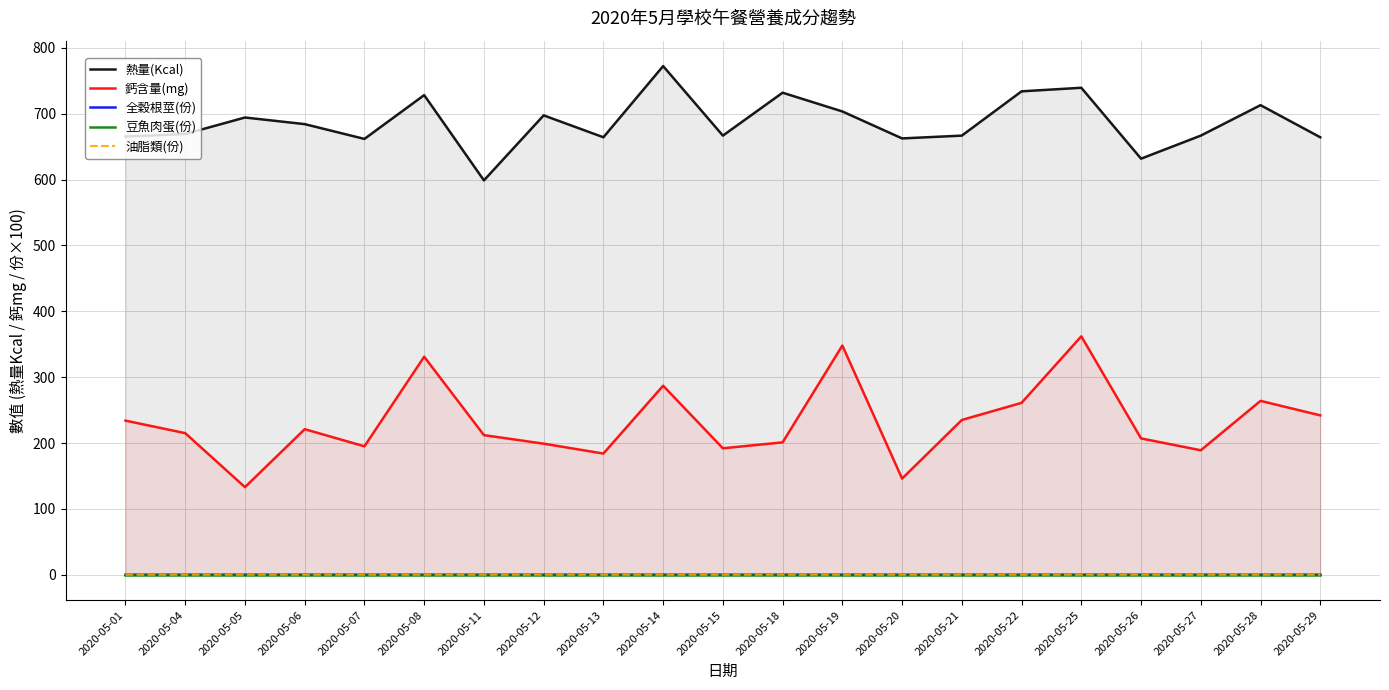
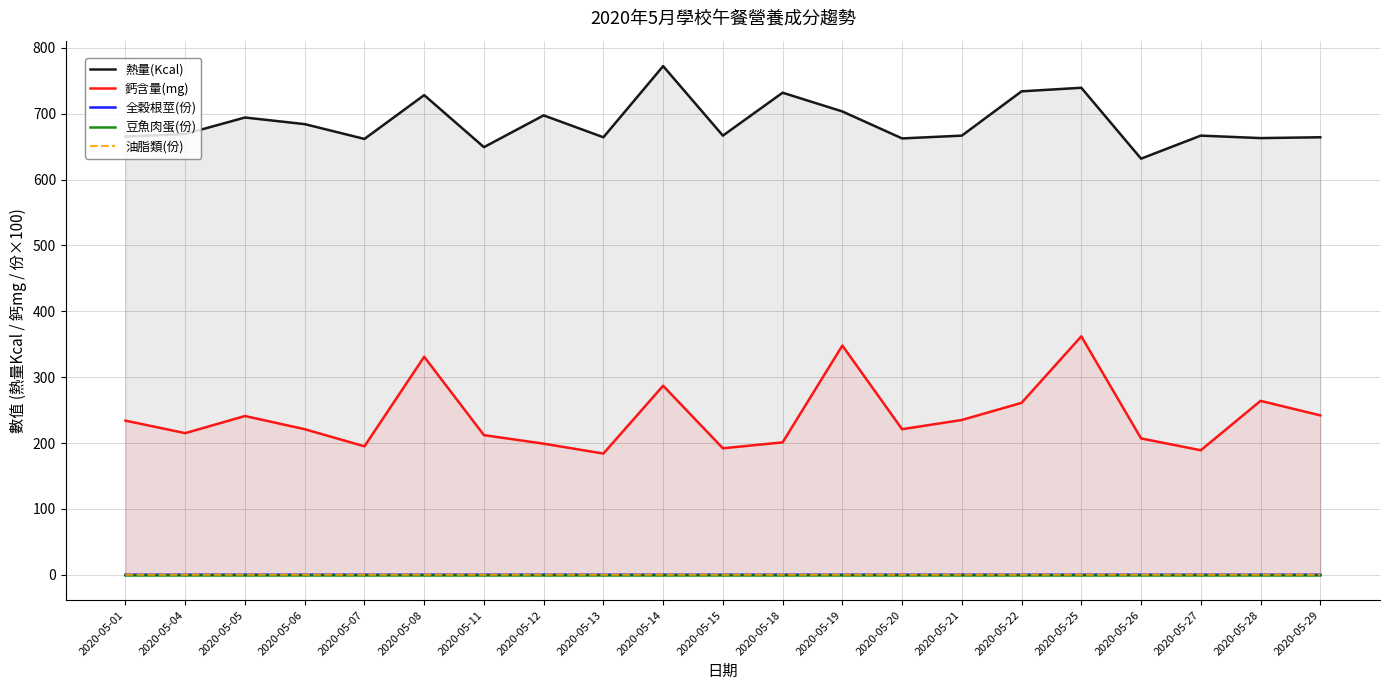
鈣含量(mg), 2020-05-05: 130 -> 240
熱量(Kcal), 2020-05-11: 600 -> 650
鈣含量(mg), 2020-05-20: 150 -> 220
熱量(Kcal), 2020-05-28: 710 -> 660
